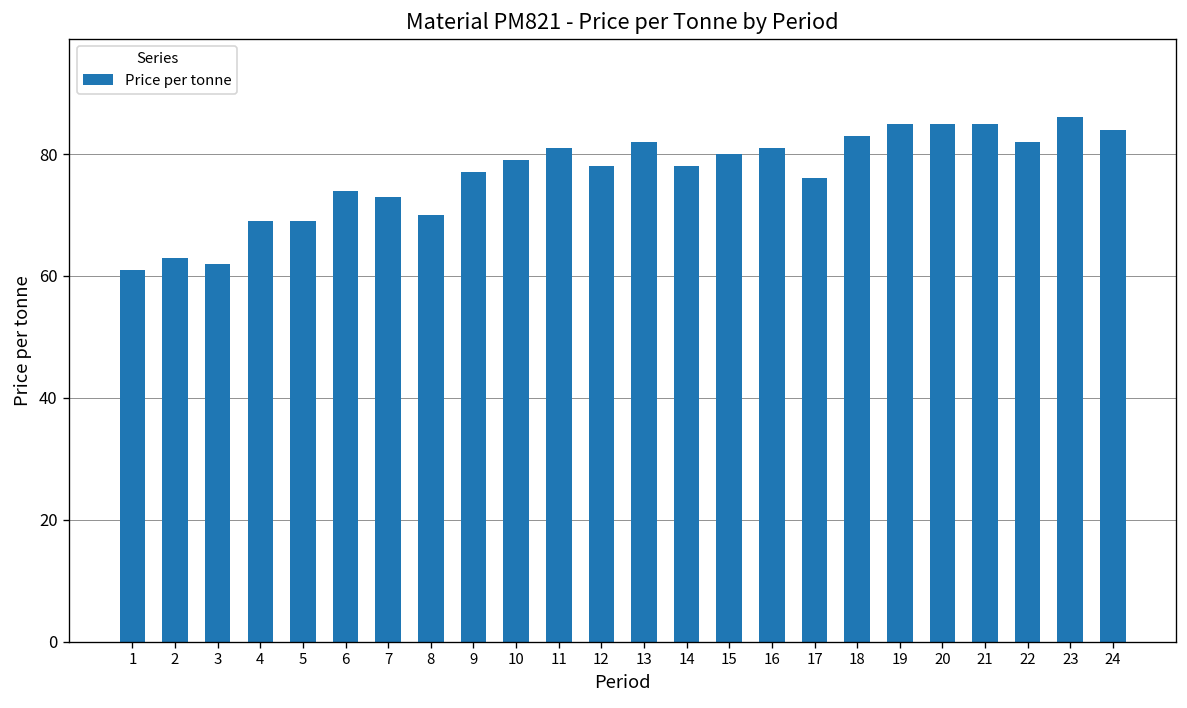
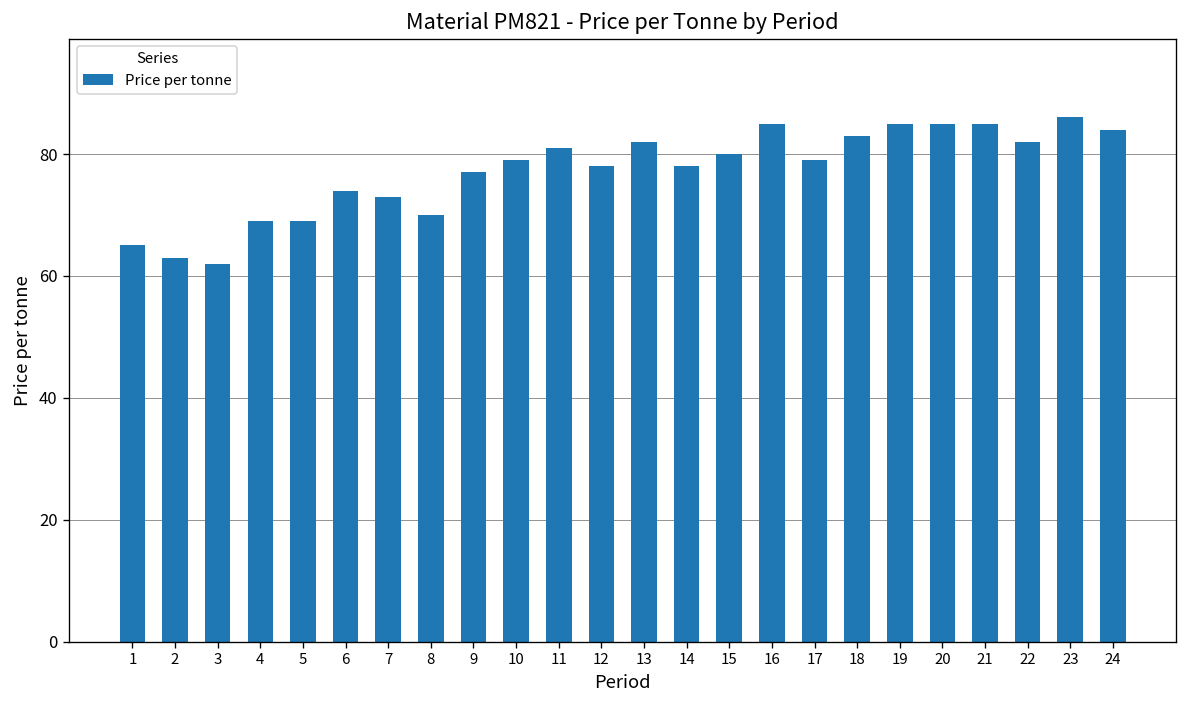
1: 61 -> 65
16: 81 -> 85
17: 76 -> 79
